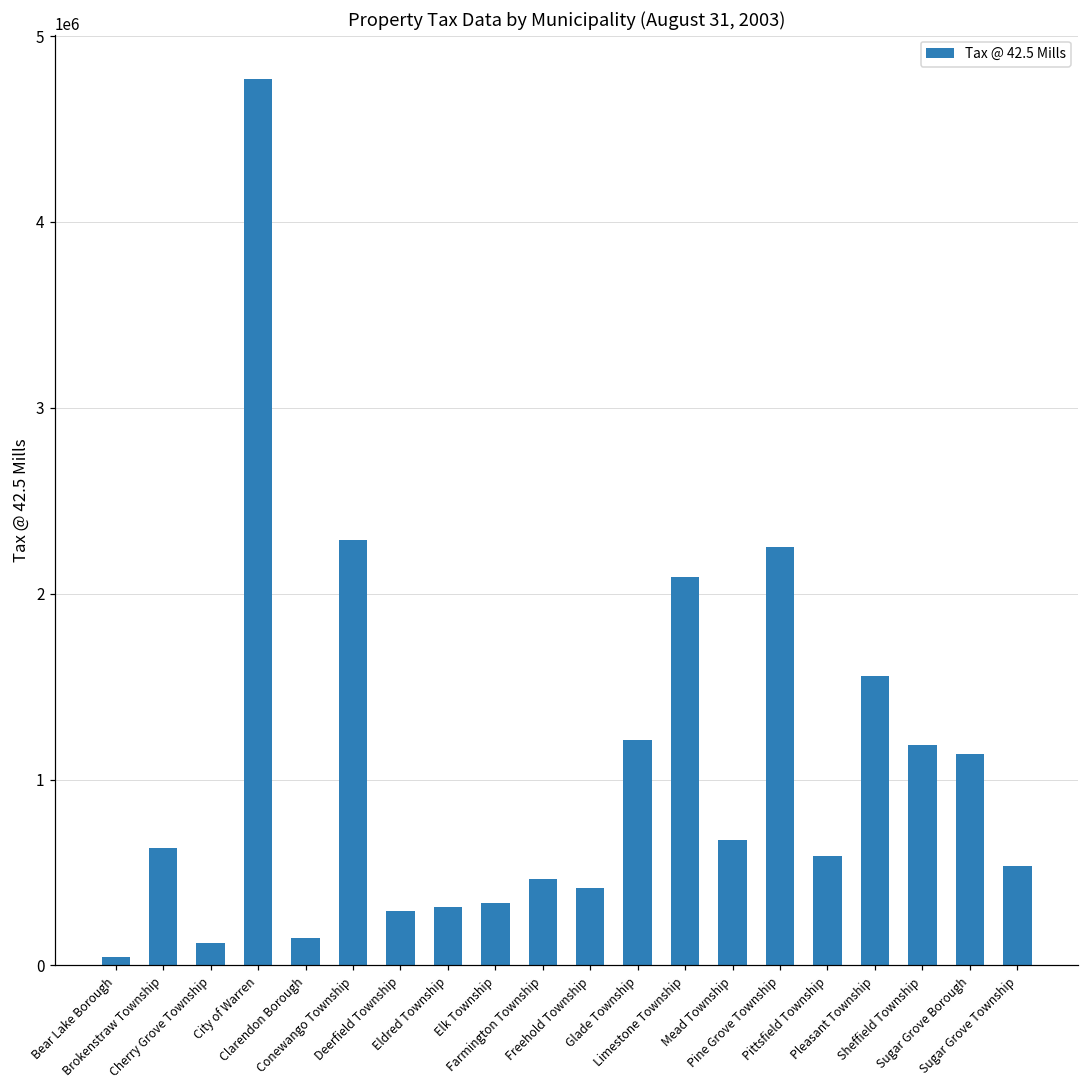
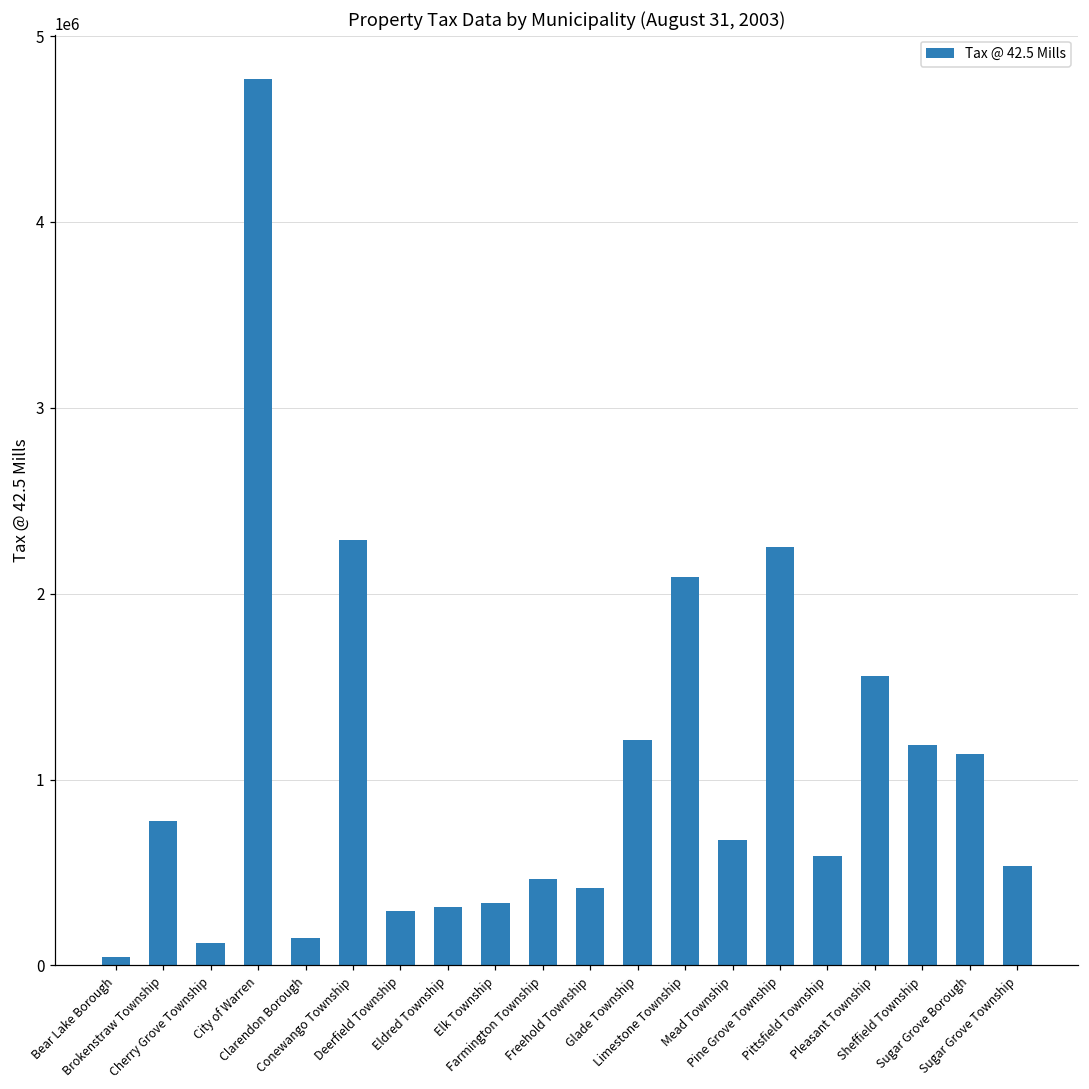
Brokenstraw Township: 630000 -> 780000
